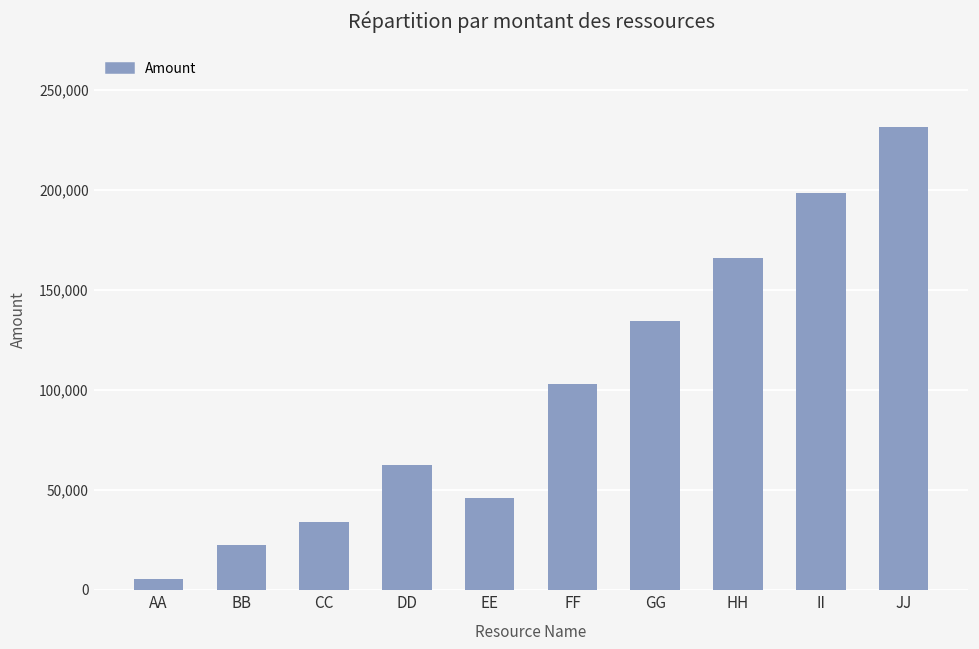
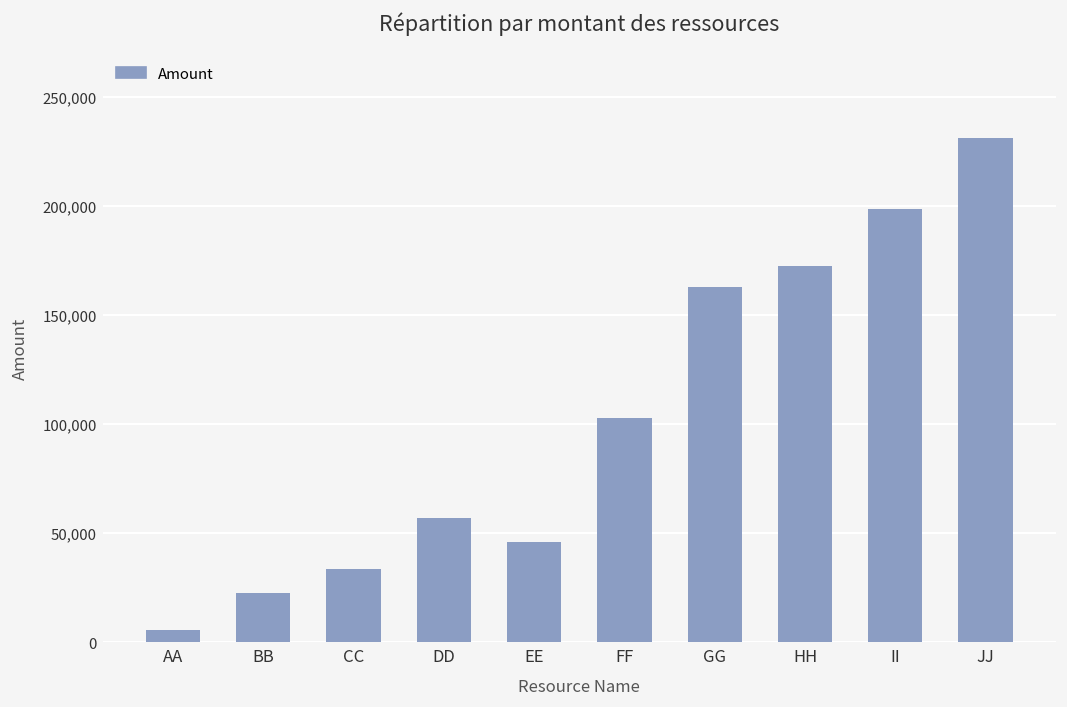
DD: 63,000 -> 57,000
GG: 134,000 -> 163,000
HH: 166,000 -> 173,000
